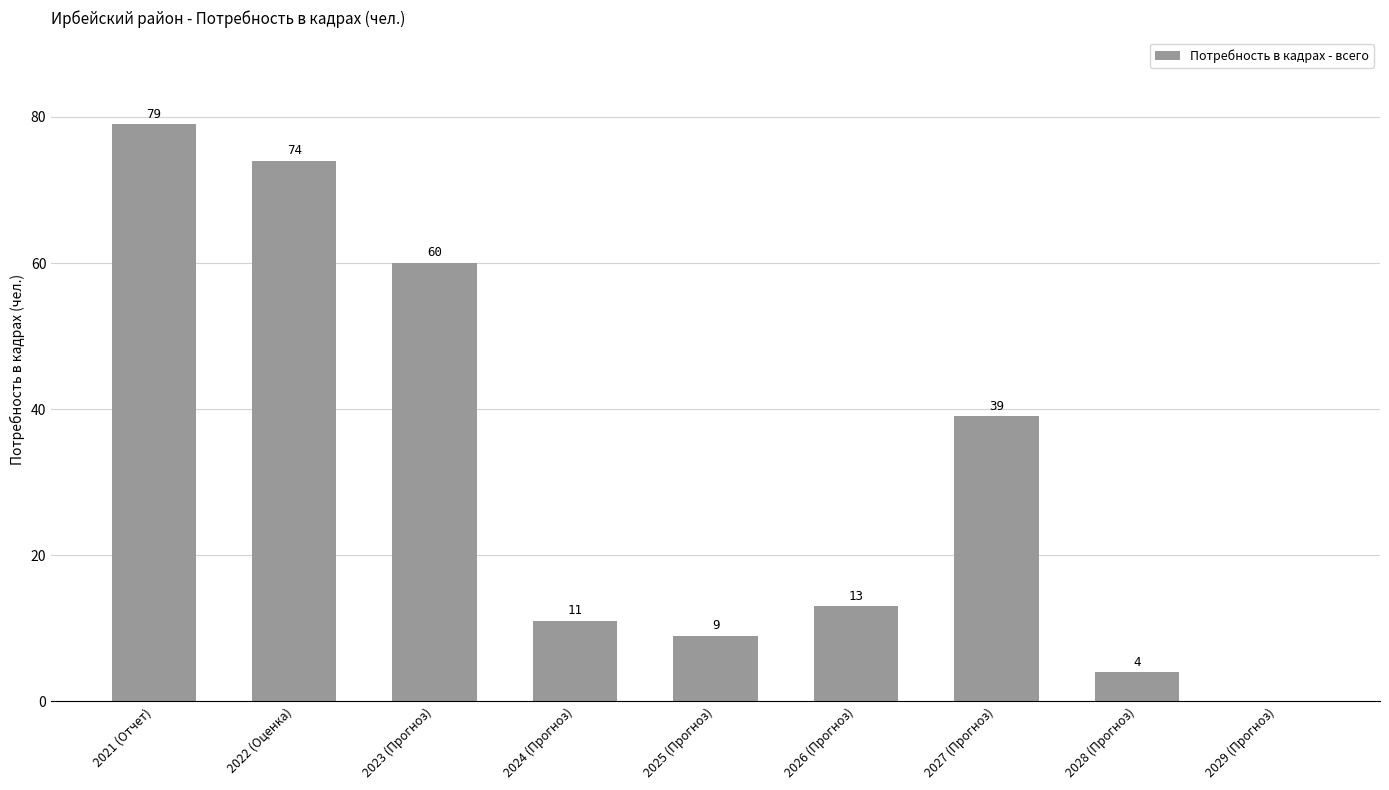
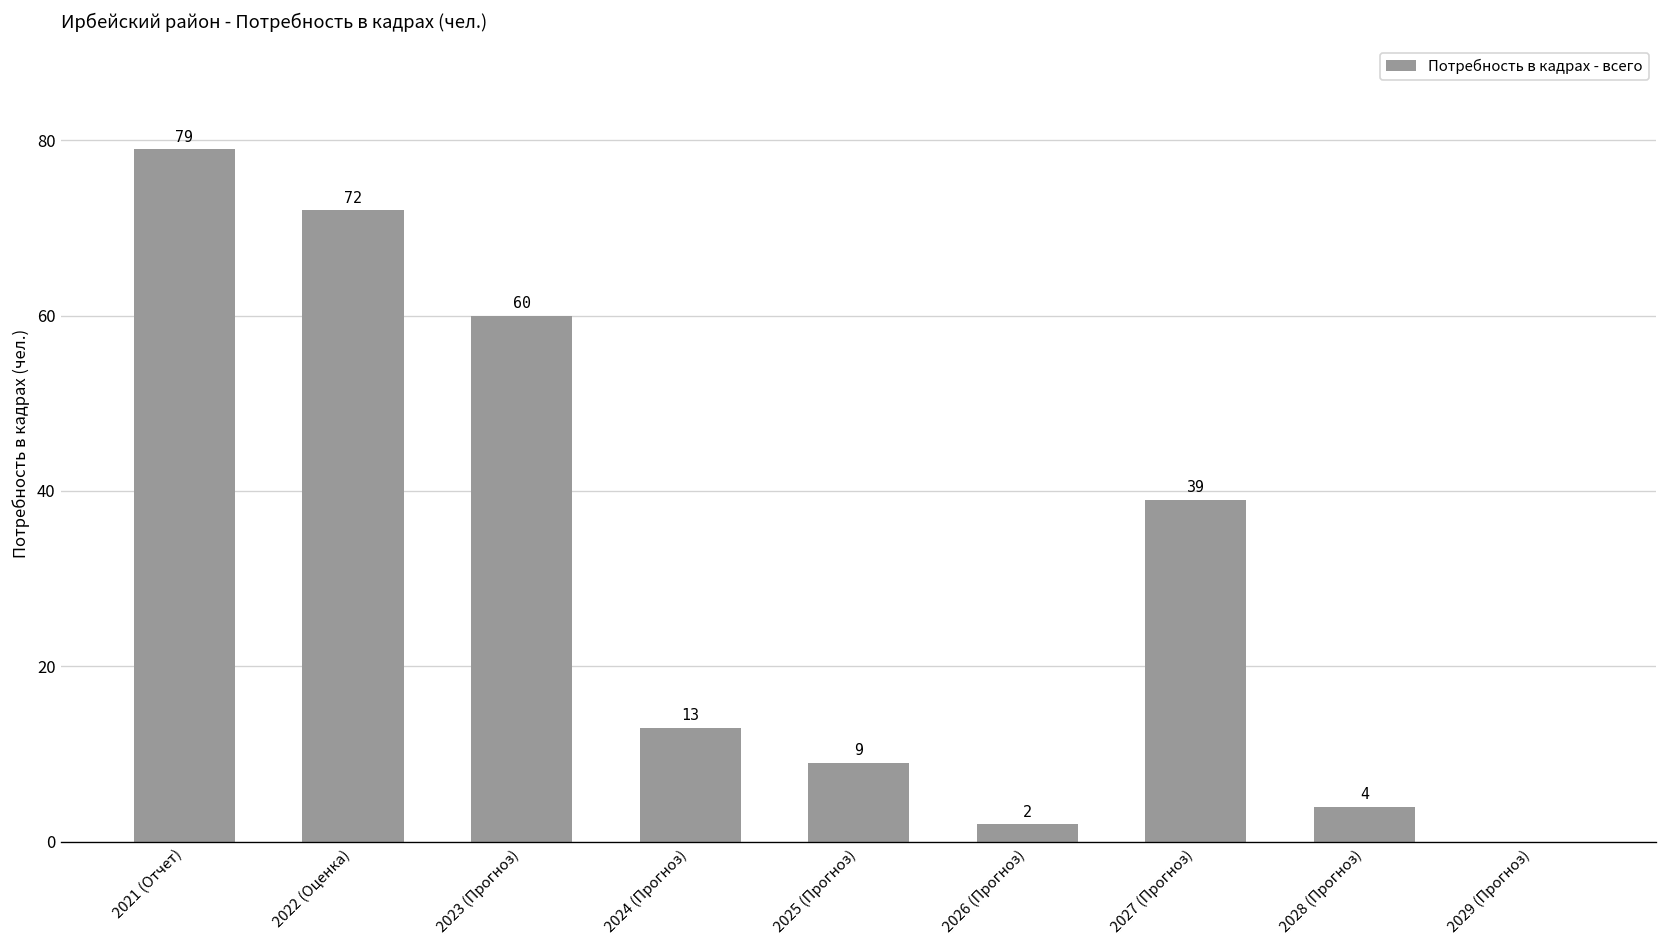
2022 (Оценка): 74 -> 72
2024 (Прогноз): 11 -> 13
2026 (Прогноз): 13 -> 2
